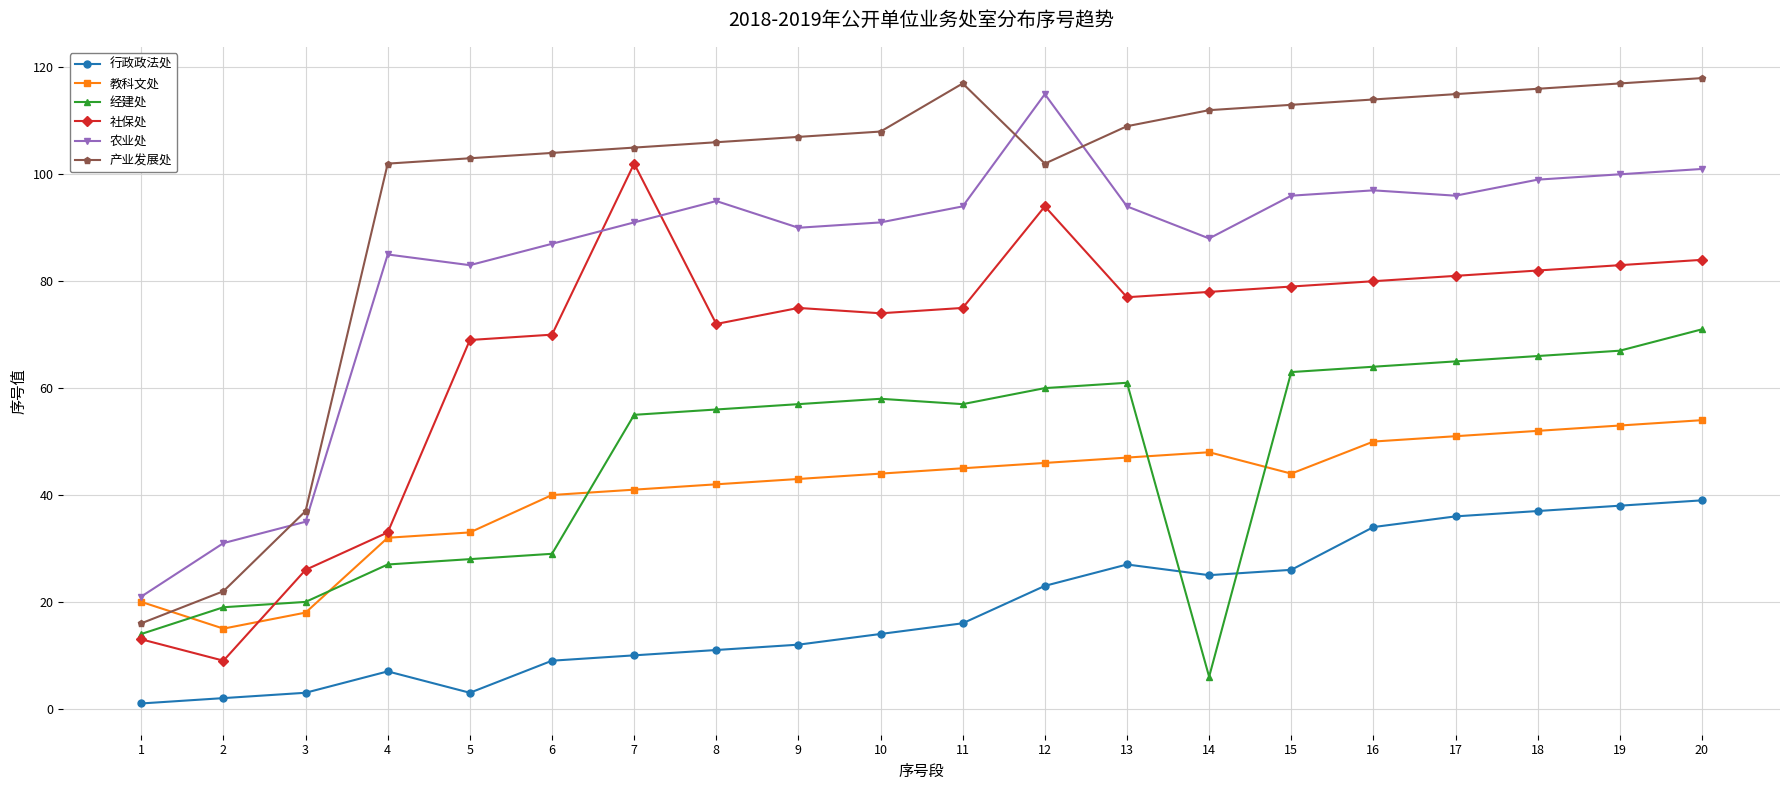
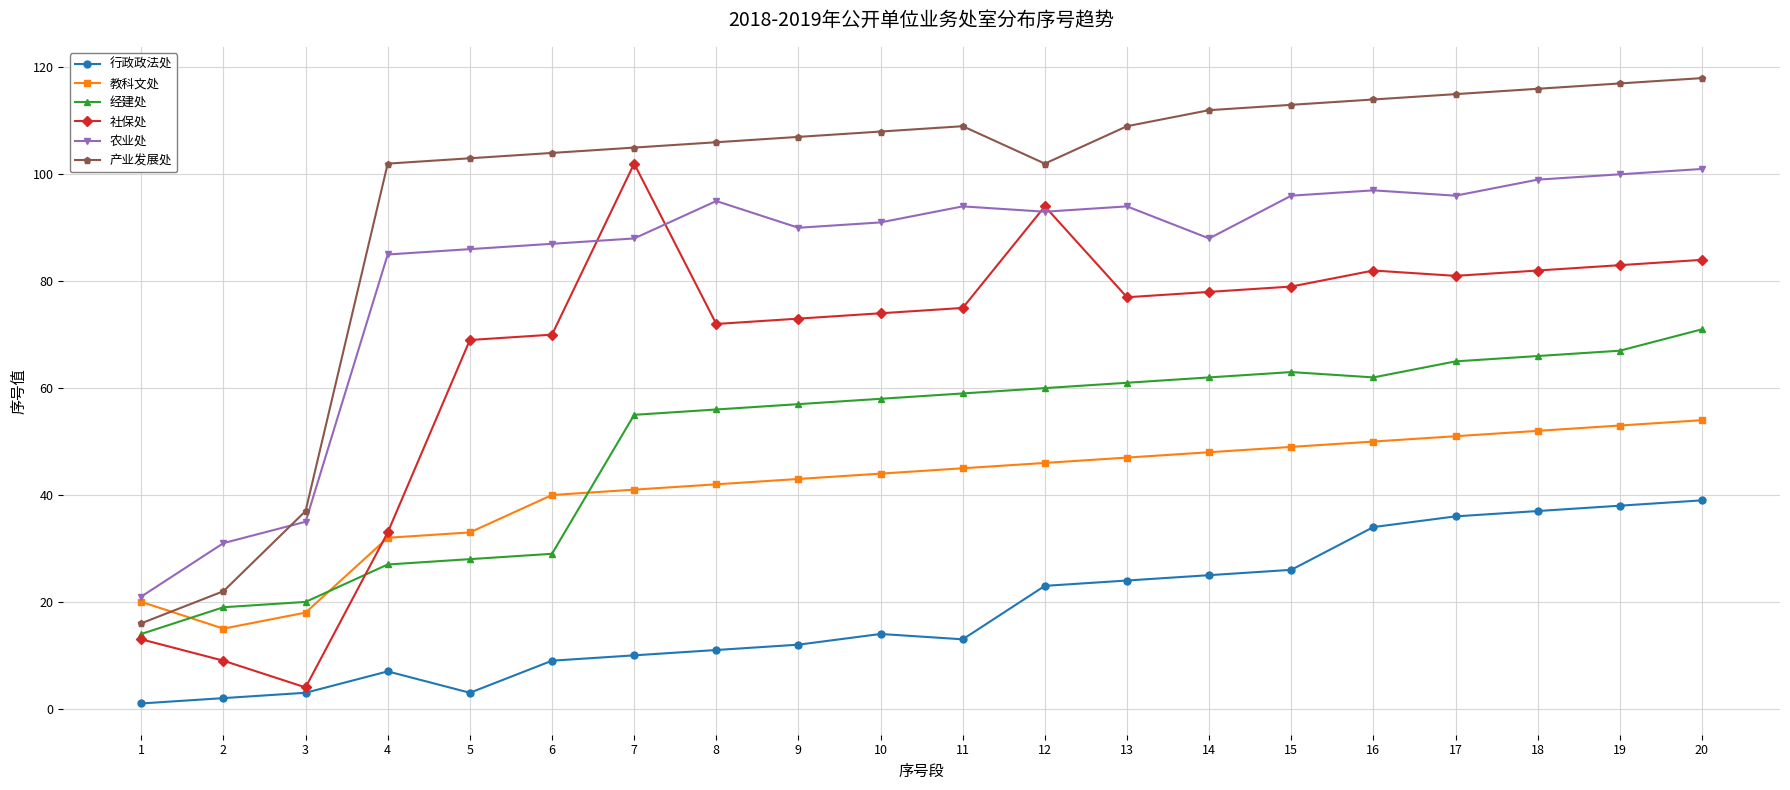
社保处, 3: 26 -> 4
农业处, 5: 83 -> 86
农业处, 7: 91 -> 88
社保处, 9: 75 -> 73
行政政法处, 11: 16 -> 13
经建处, 11: 57 -> 59
产业发展处, 11: 117 -> 109
农业处, 12: 115 -> 93
行政政法处, 13: 27 -> 24
经建处, 14: 6 -> 62
教科文处, 15: 44 -> 49
经建处, 16: 64 -> 62
社保处, 16: 80 -> 82
